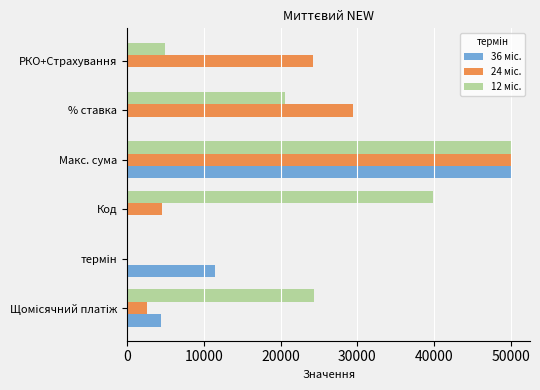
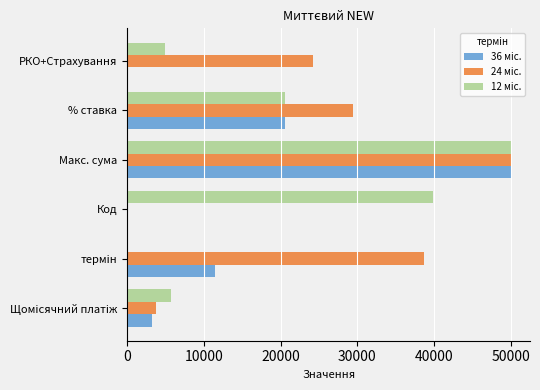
36 міс., % ставка: 0 -> 21000
24 міс., Код: 5000 -> 0
24 міс., термін: 0 -> 39000
12 міс., Щомісячний платіж: 24000 -> 6000
24 міс., Щомісячний платіж: 3000 -> 4000
36 міс., Щомісячний платіж: 4000 -> 3000
